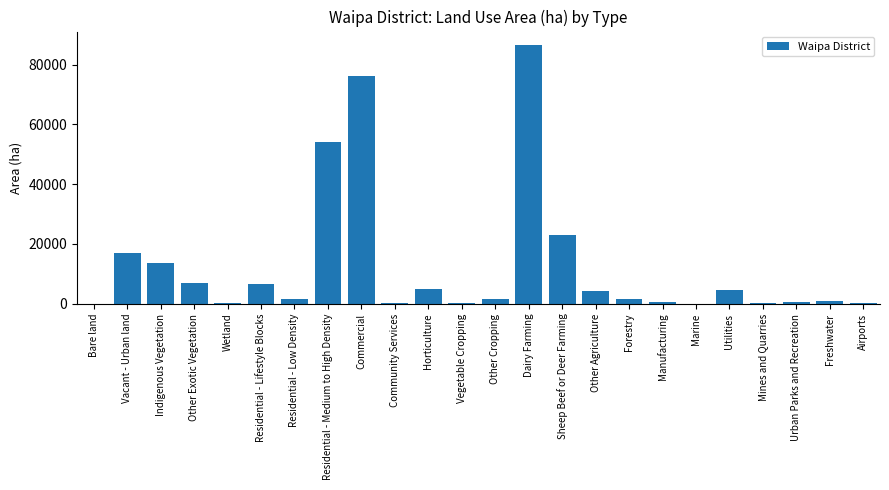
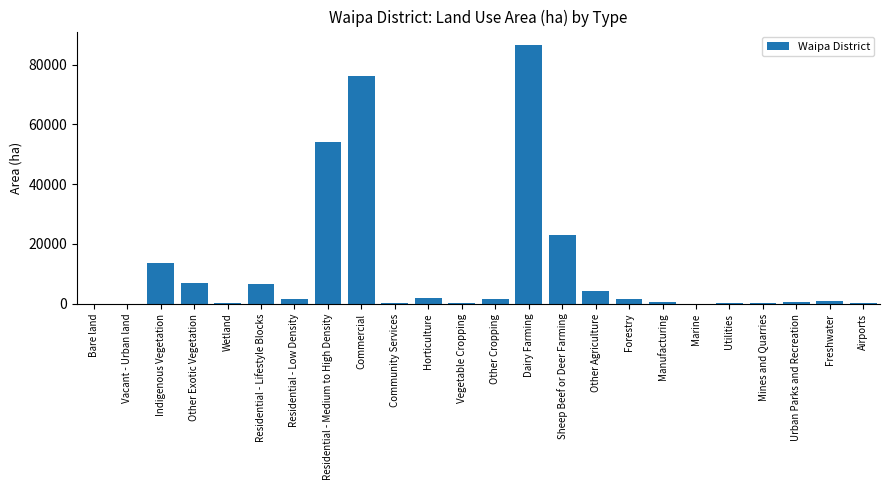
Vacant - Urban land: 17000 -> 0
Horticulture: 5000 -> 2000
Utilities: 5000 -> 0
